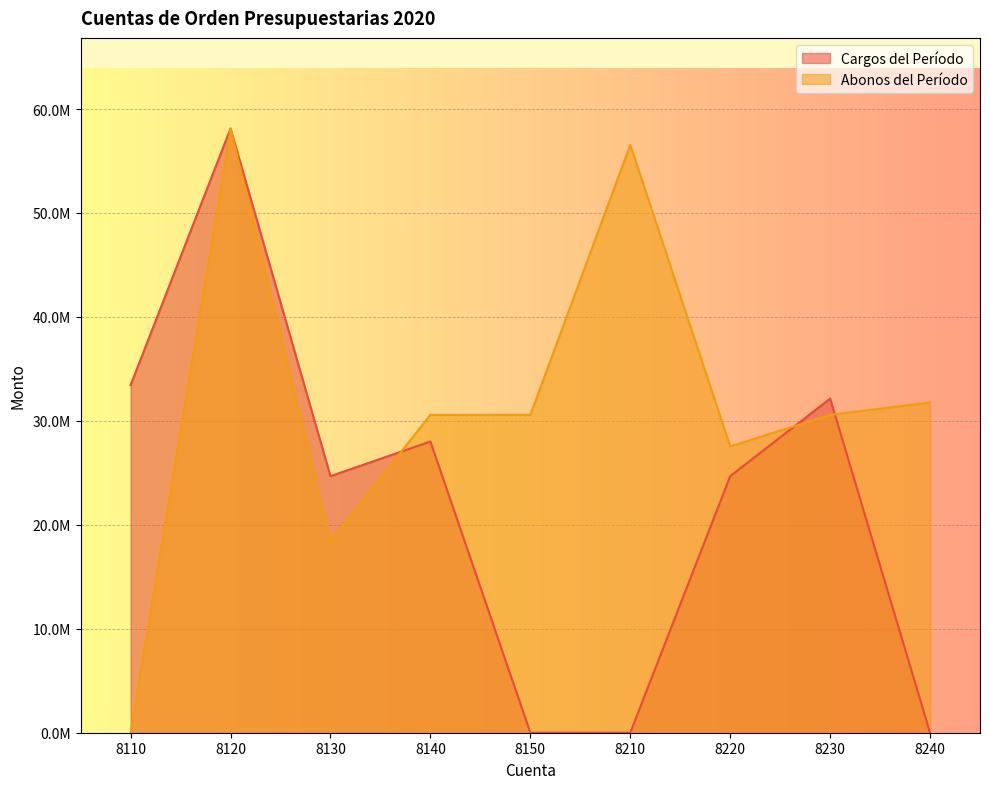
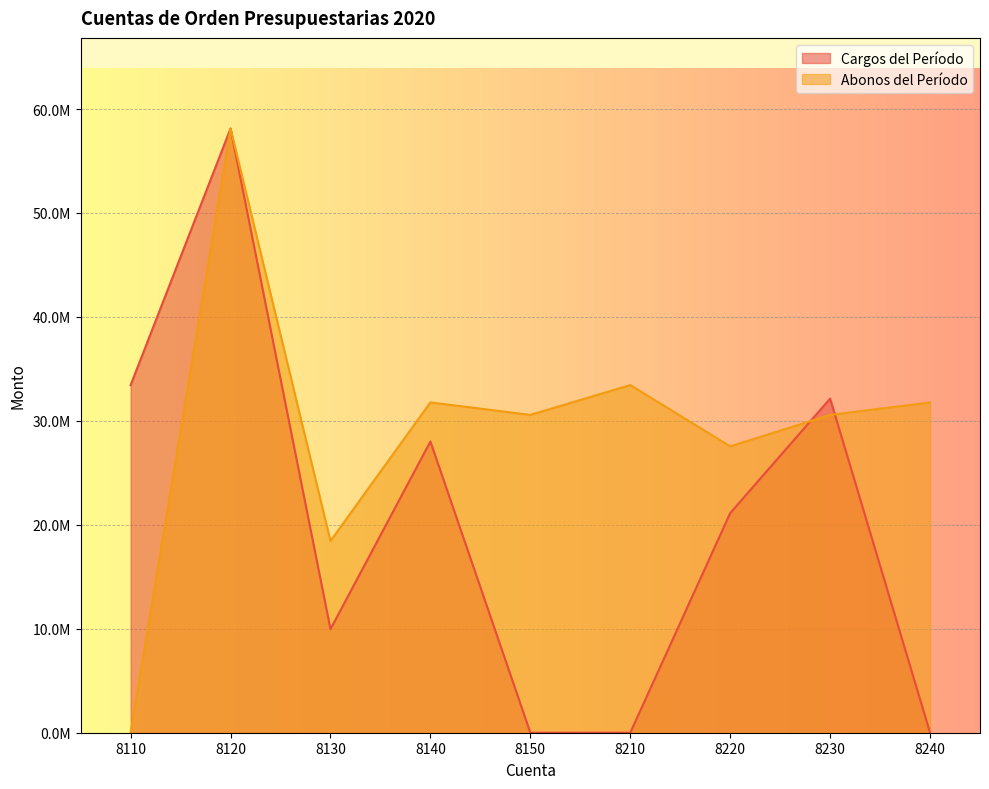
Cargos del Período, 8130: 24700000 -> 10000000
Abonos del Período, 8140: 30600000 -> 31800000
Abonos del Período, 8210: 56600000 -> 33400000
Cargos del Período, 8220: 24700000 -> 21100000
